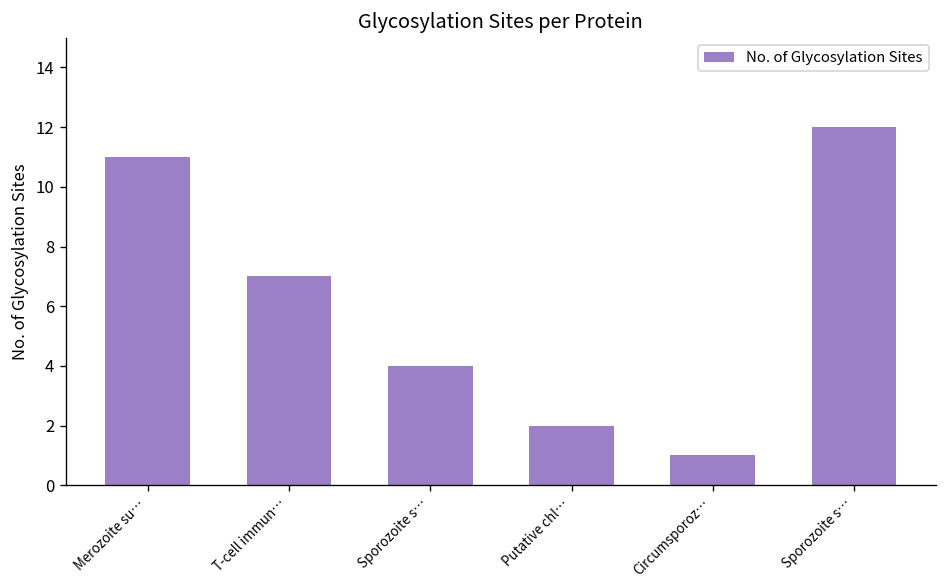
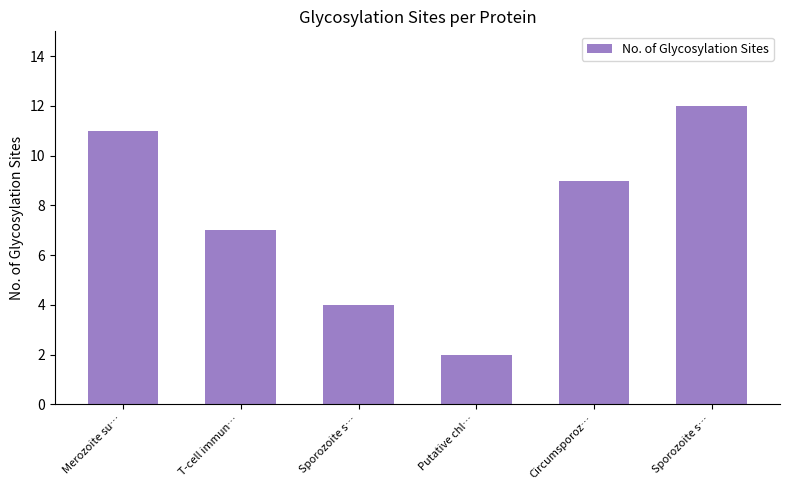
Circumsporoz…: 1 -> 9
